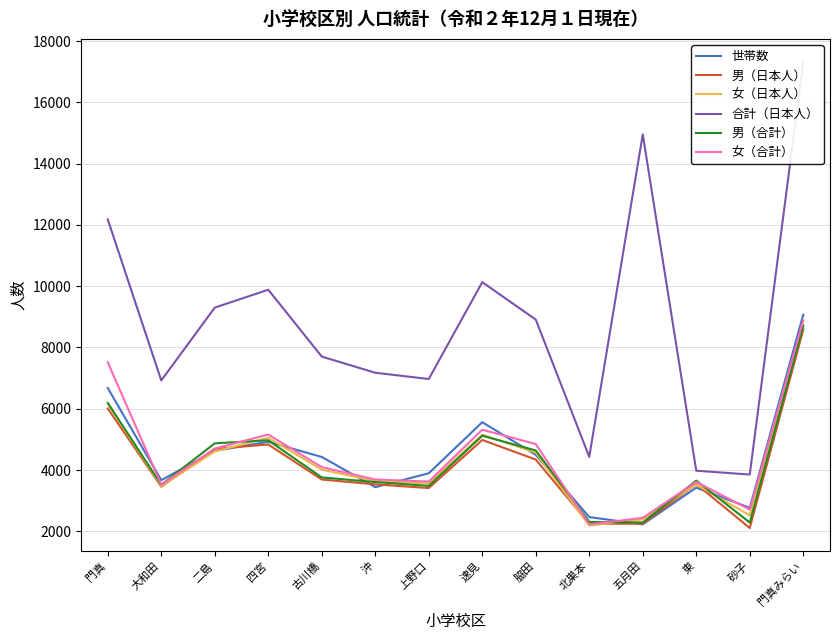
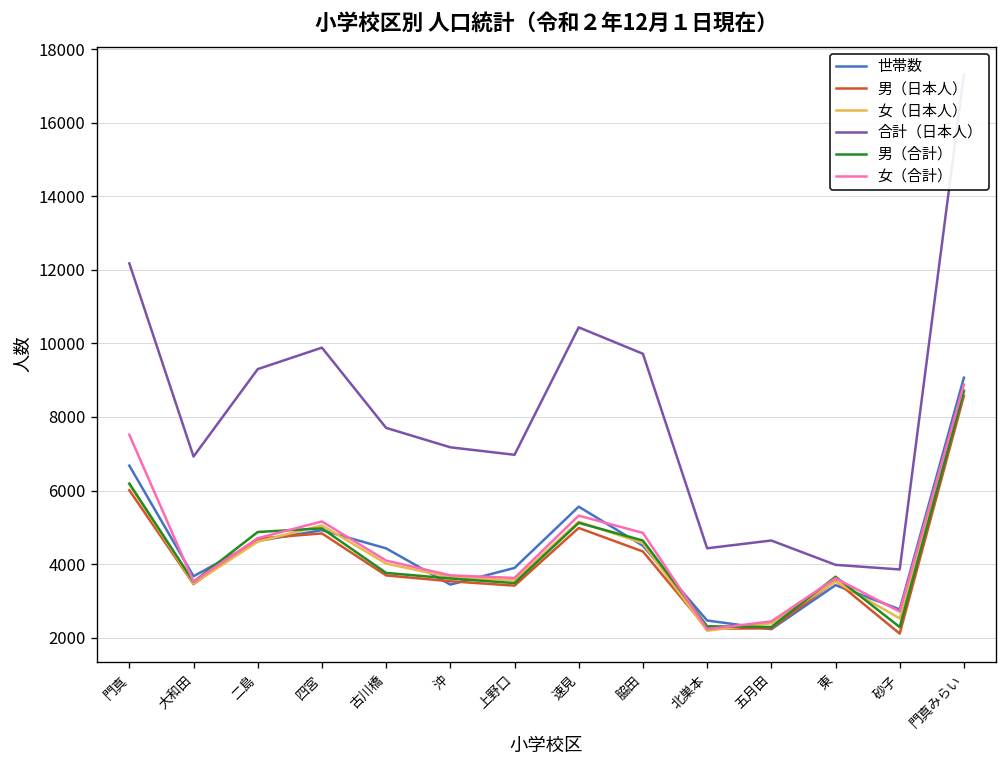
合計（日本人）, 速見: 10100 -> 10400
合計（日本人）, 脇田: 8900 -> 9700
合計（日本人）, 五月田: 15000 -> 4600
